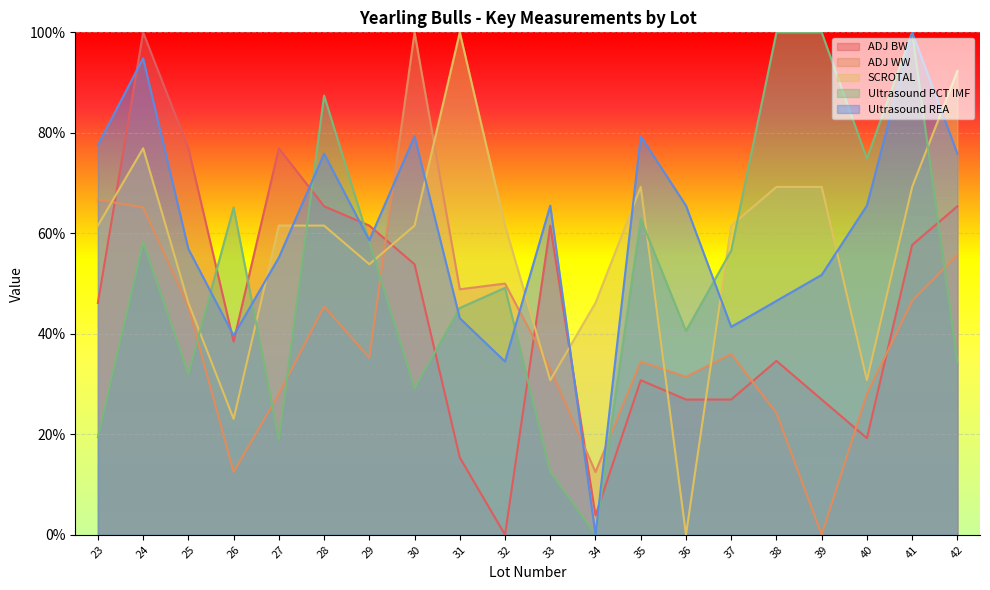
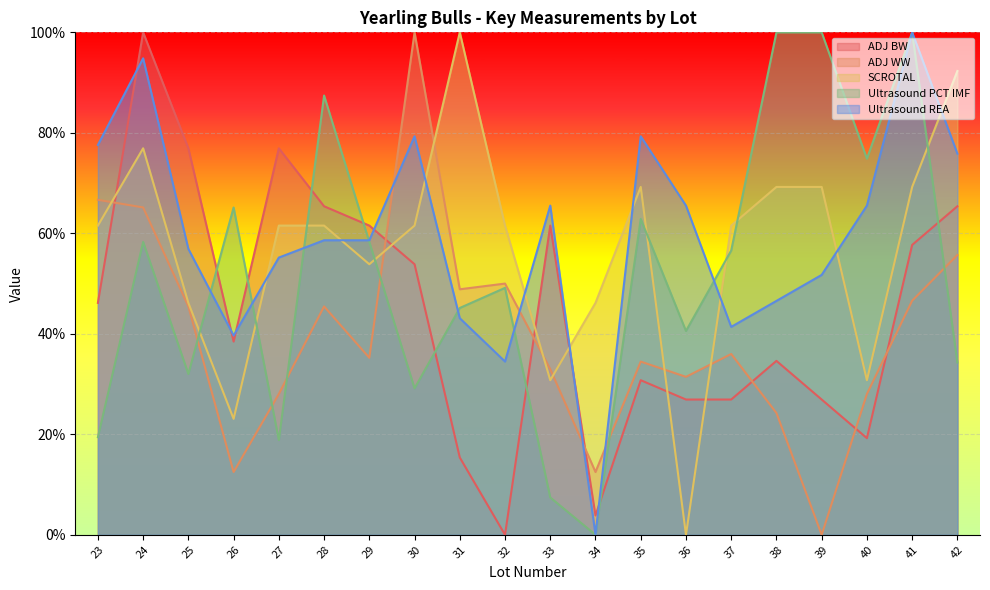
Ultrasound REA, 28: 76% -> 59%
Ultrasound PCT IMF, 33: 13% -> 7%
